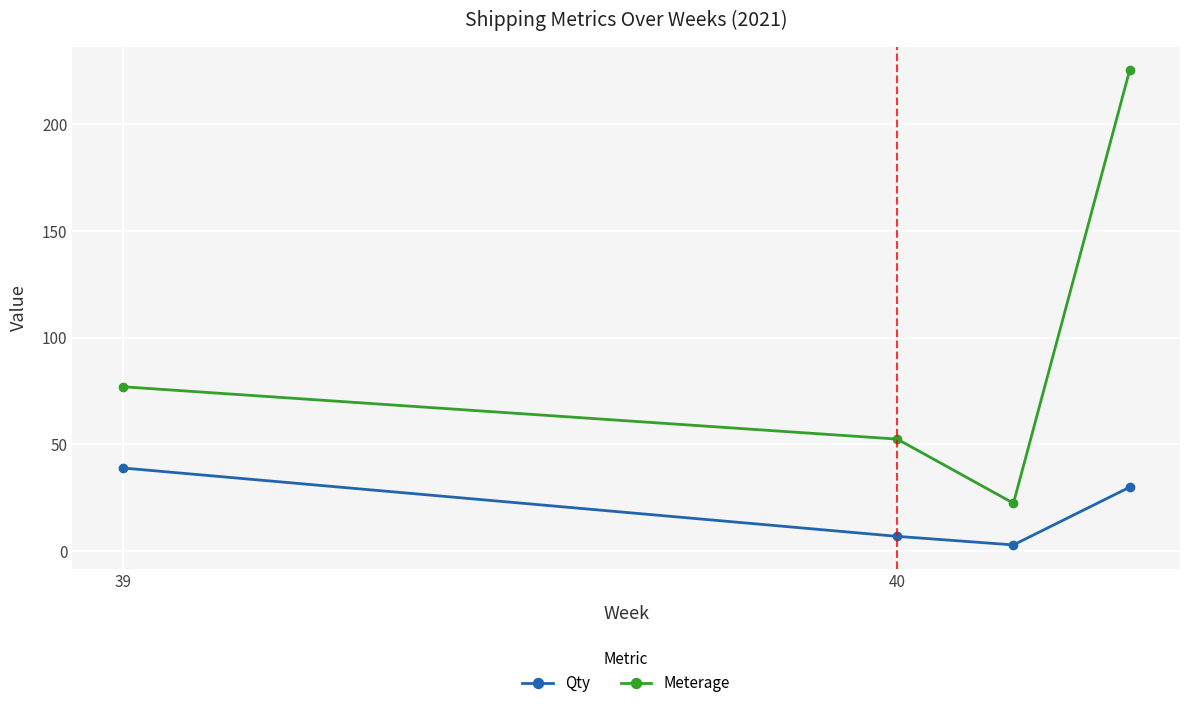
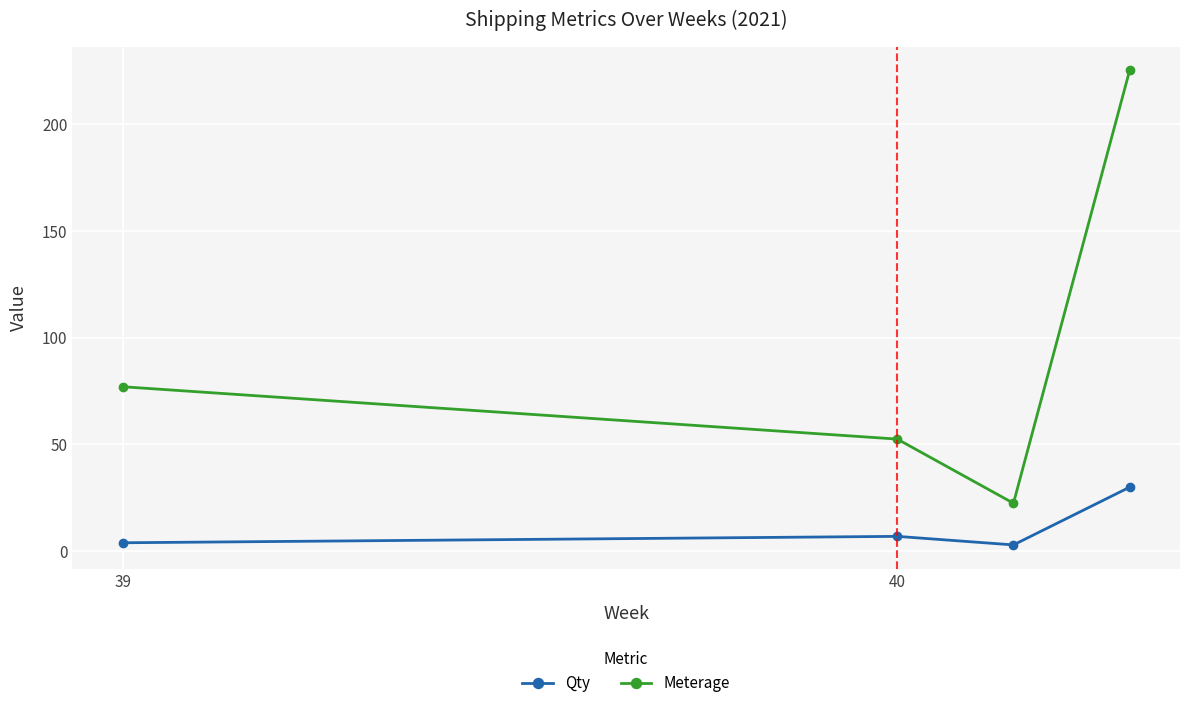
Qty, 39: 39 -> 4
